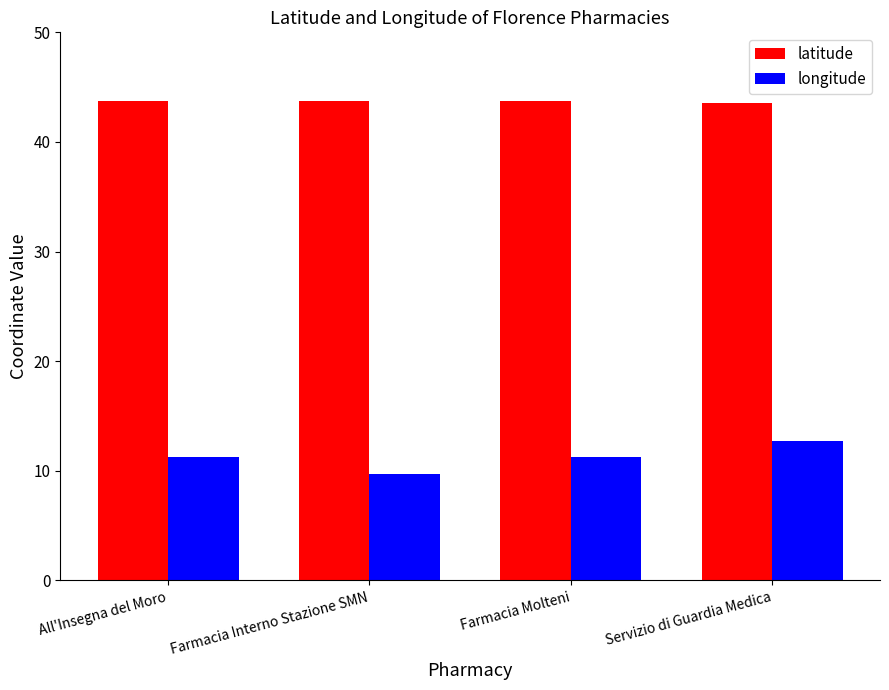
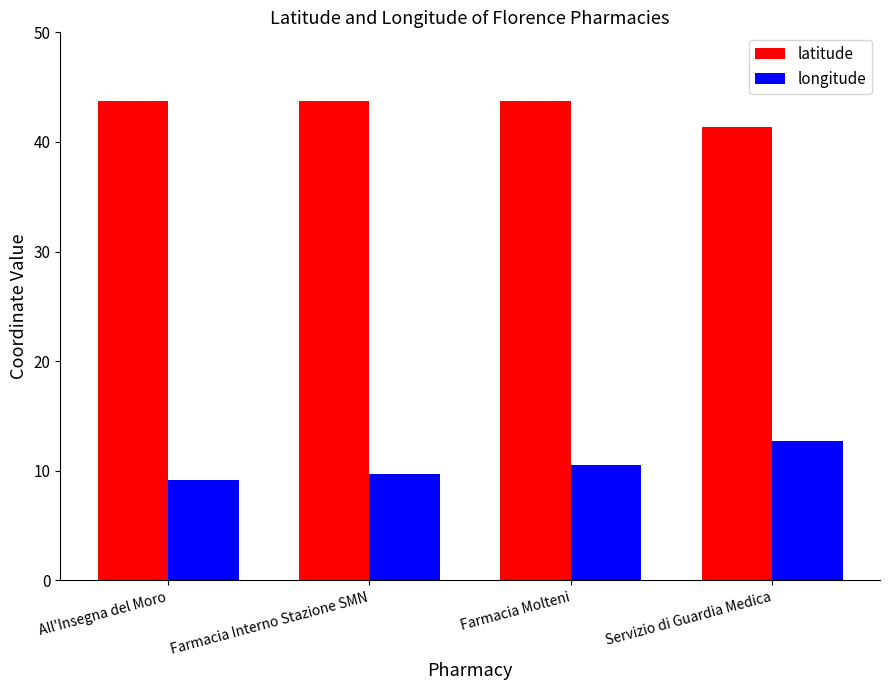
longitude, All'Insegna del Moro: 11.3 -> 9.2
longitude, Farmacia Molteni: 11.3 -> 10.5
latitude, Servizio di Guardia Medica: 43.6 -> 41.4
